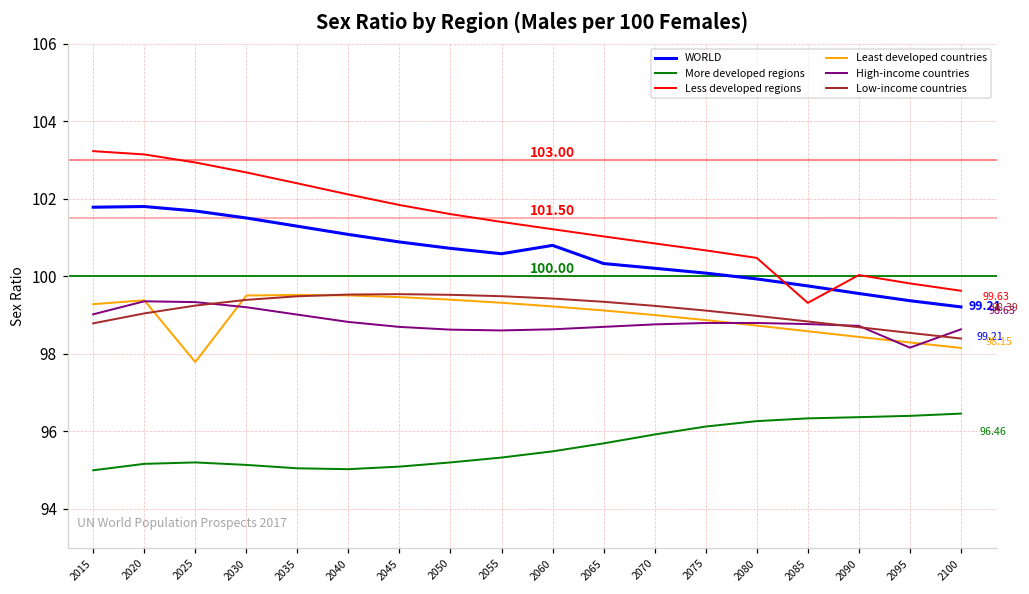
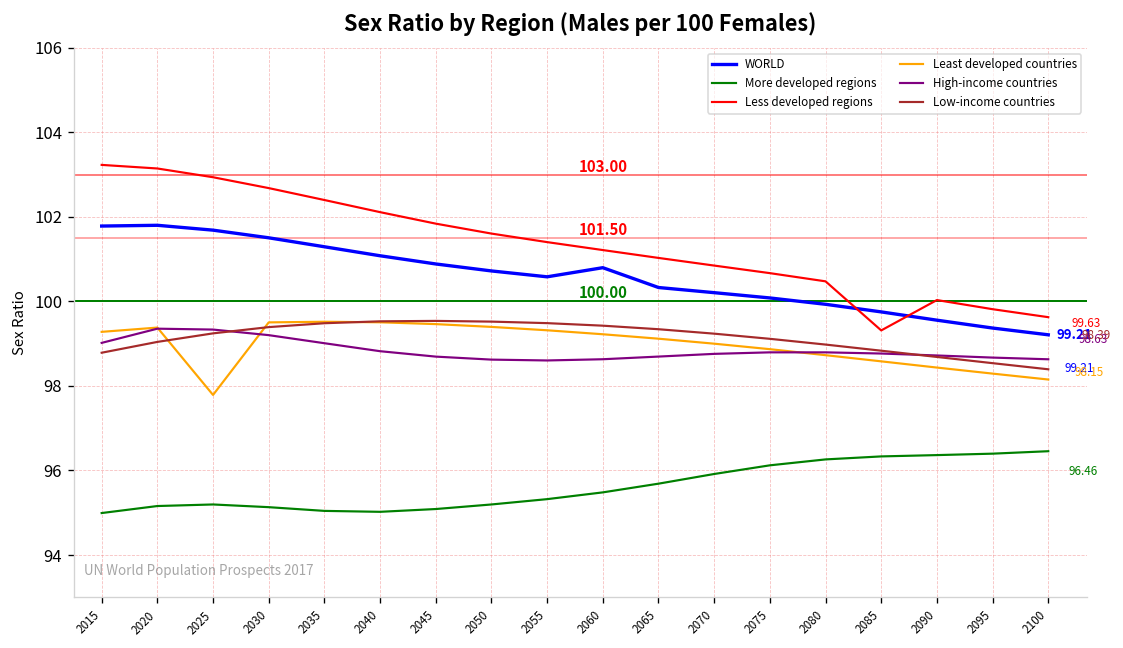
High-income countries, 2095: 98.2 -> 98.7
